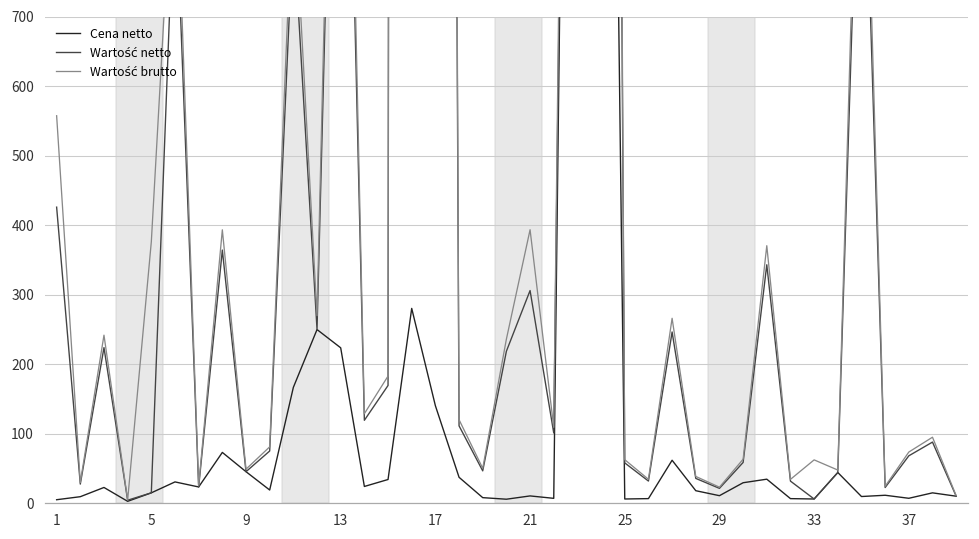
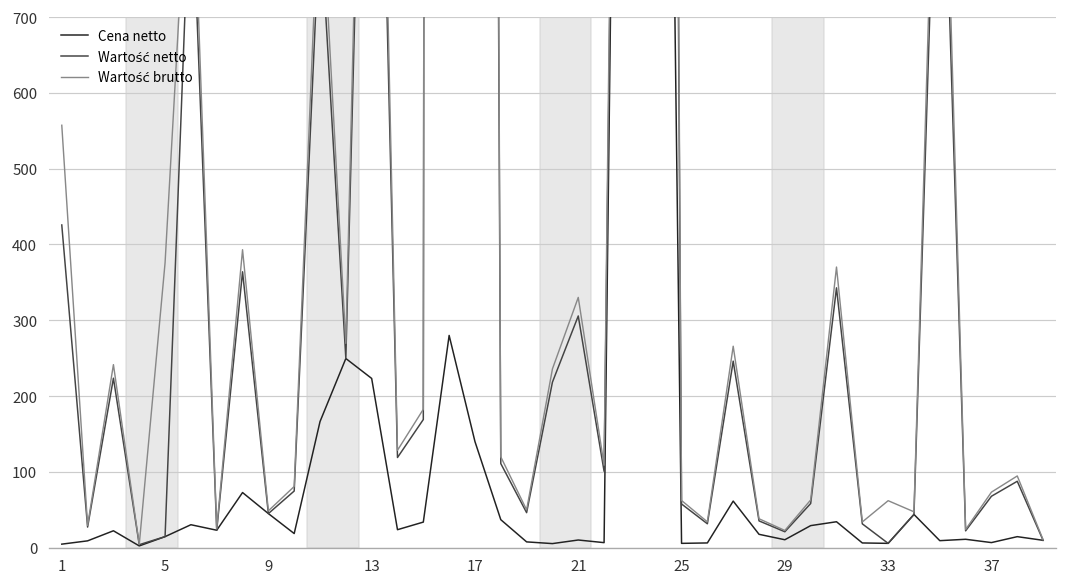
Wartość brutto, 21: 390 -> 330
